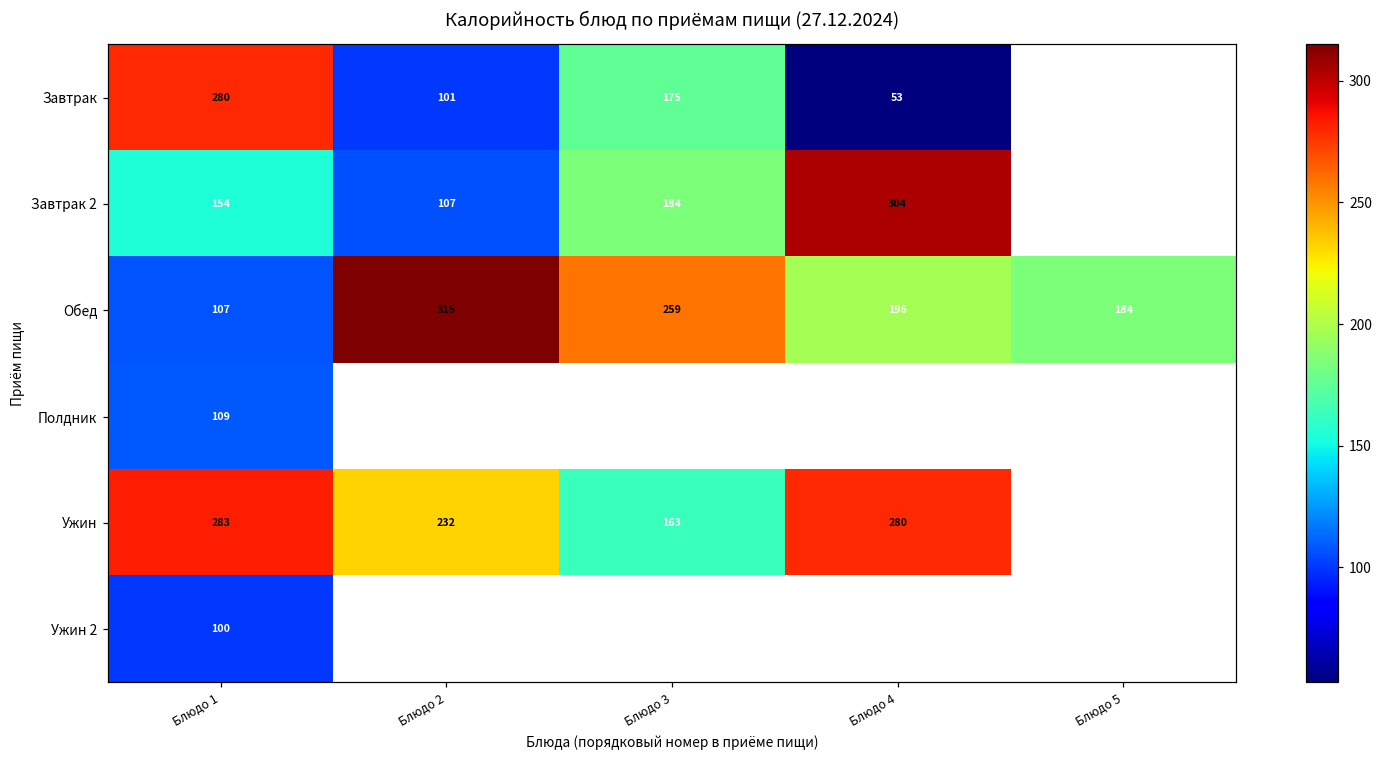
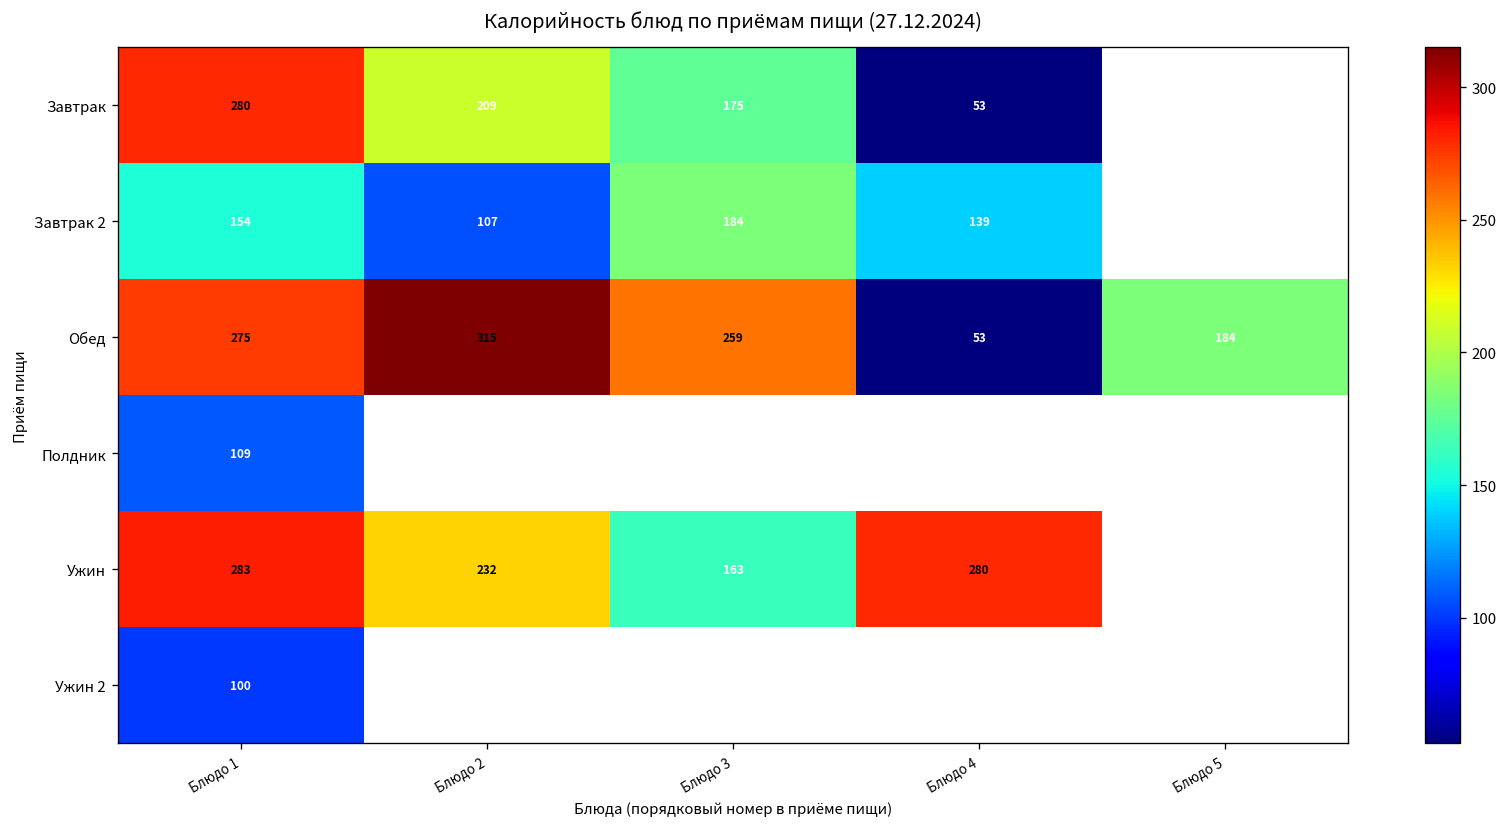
Завтрак, Блюдо 2: 101 -> 209
Завтрак 2, Блюдо 4: 304 -> 139
Обед, Блюдо 1: 107 -> 275
Обед, Блюдо 4: 196 -> 53
